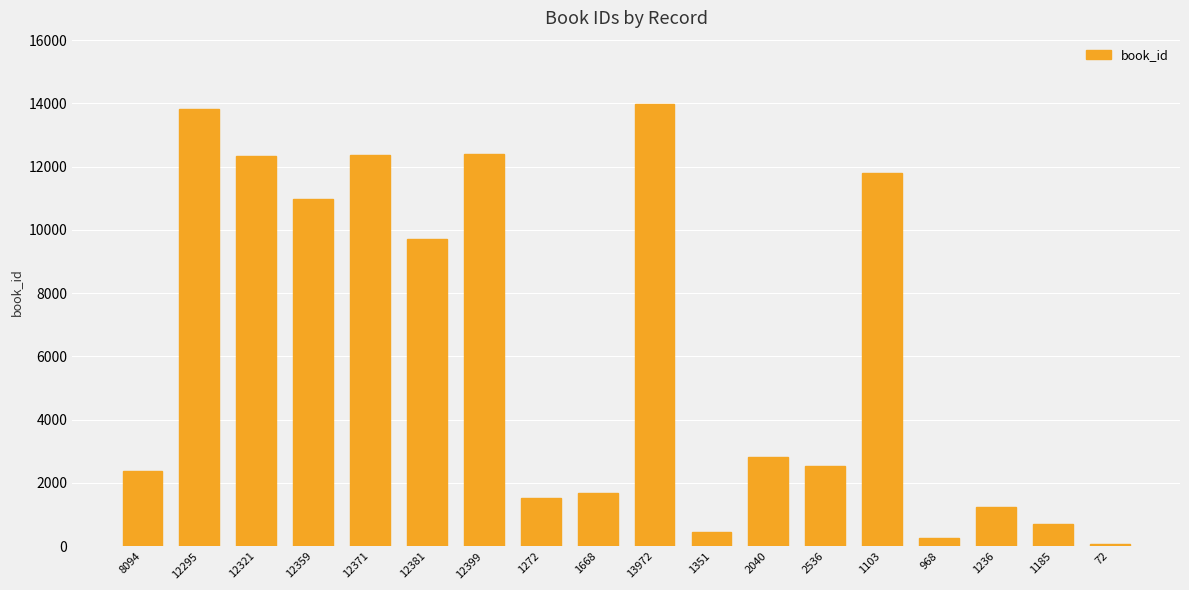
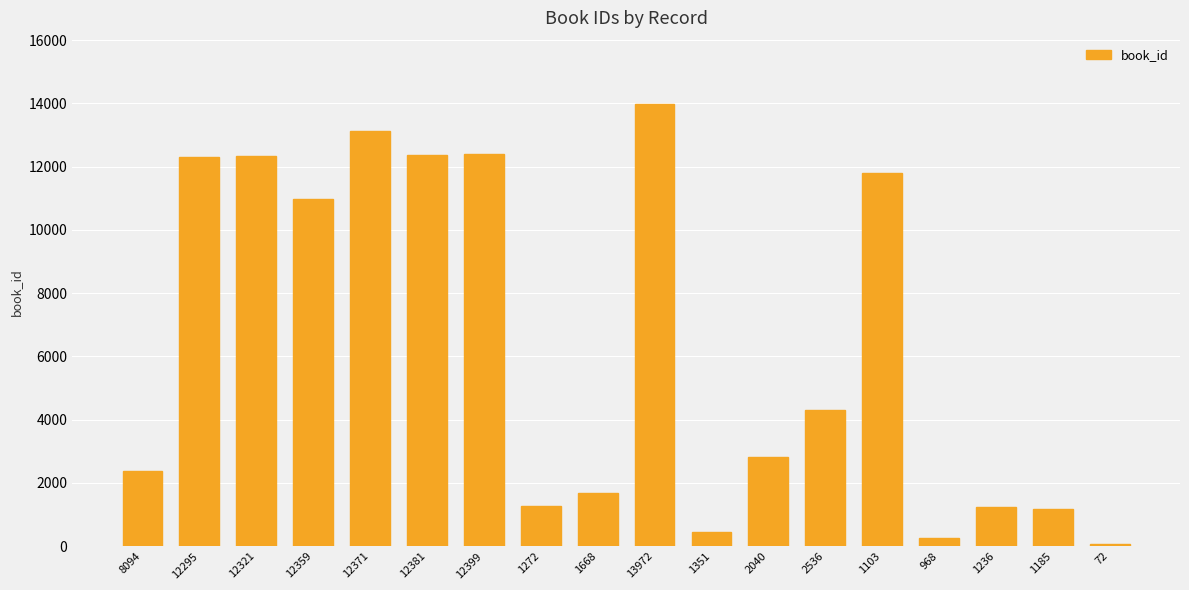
12295: 13800 -> 12300
12371: 12400 -> 13100
12381: 9700 -> 12400
1272: 1500 -> 1300
2536: 2500 -> 4300
1185: 700 -> 1200
